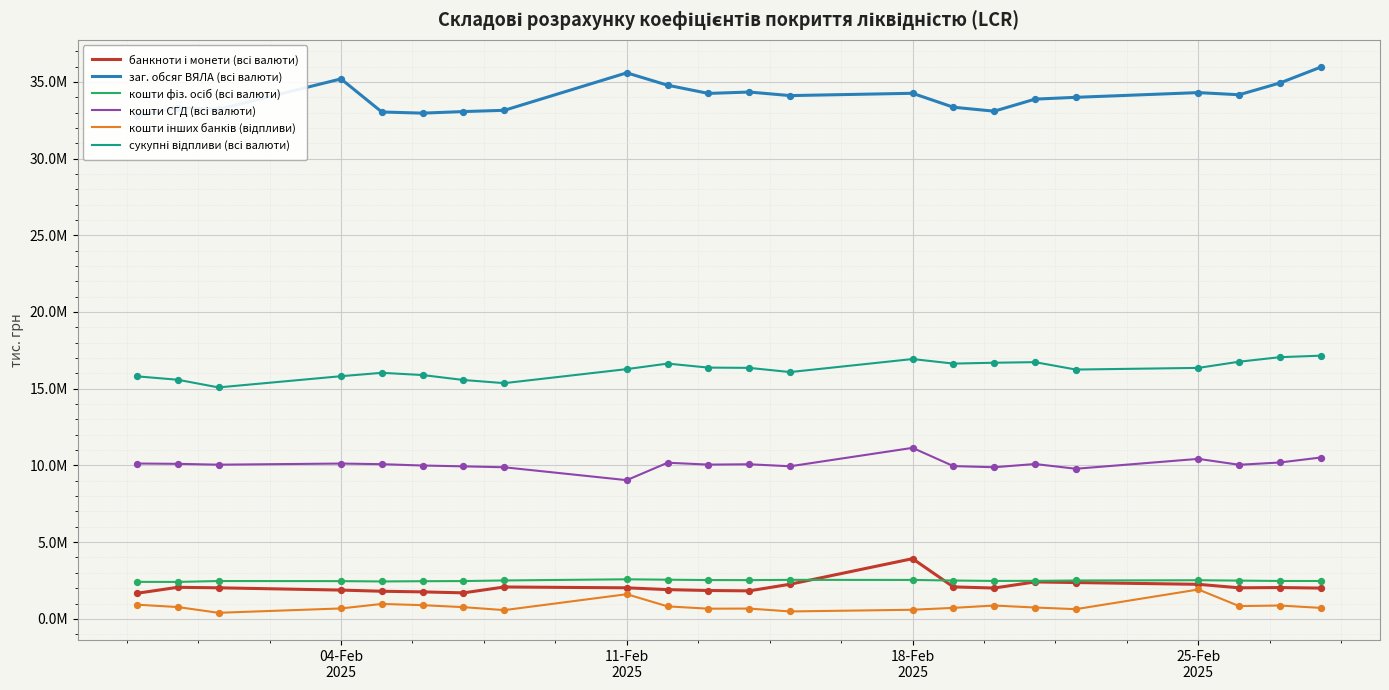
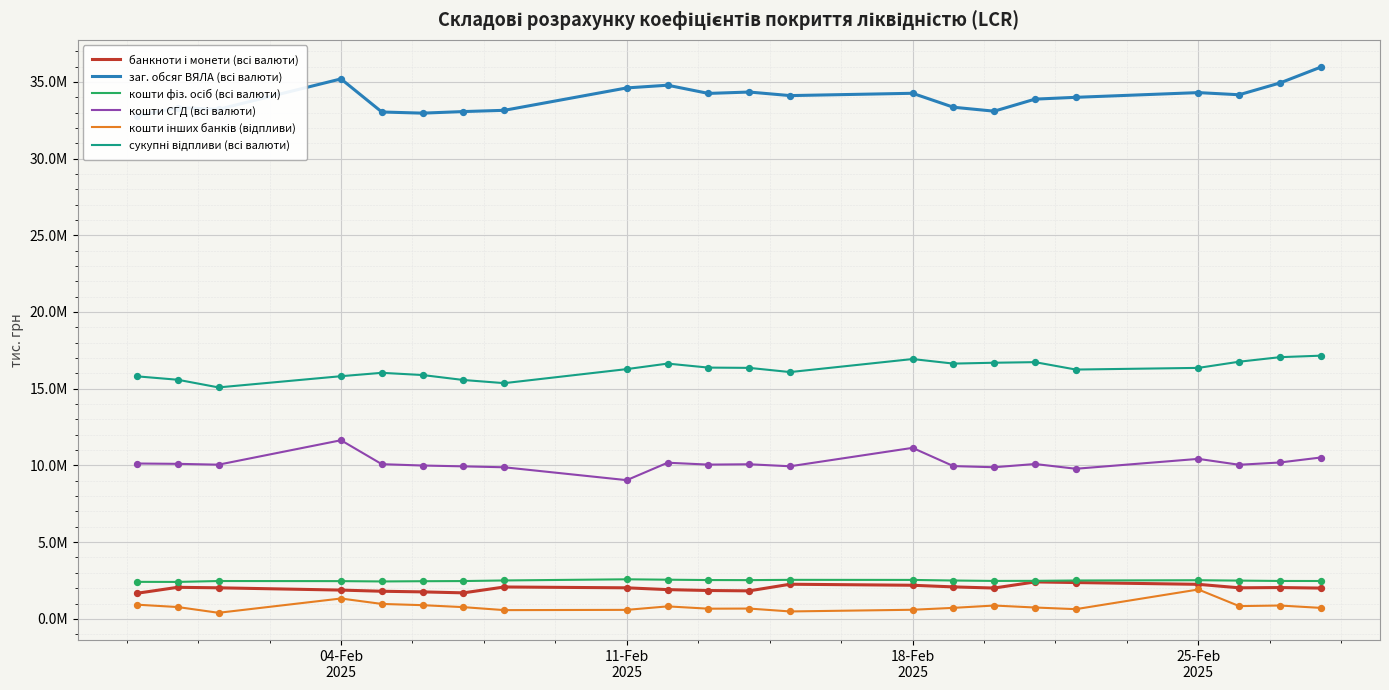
кошти СГД (всі валюти), 04-Feb 2025: 10100000 -> 11600000
кошти інших банків (відпливи), 04-Feb 2025: 700000 -> 1300000
заг. обсяг ВЯЛА (всі валюти), 11-Feb 2025: 35600000 -> 34600000
кошти інших банків (відпливи), 11-Feb 2025: 1600000 -> 600000
банкноти і монети (всі валюти), 18-Feb 2025: 3900000 -> 2200000
